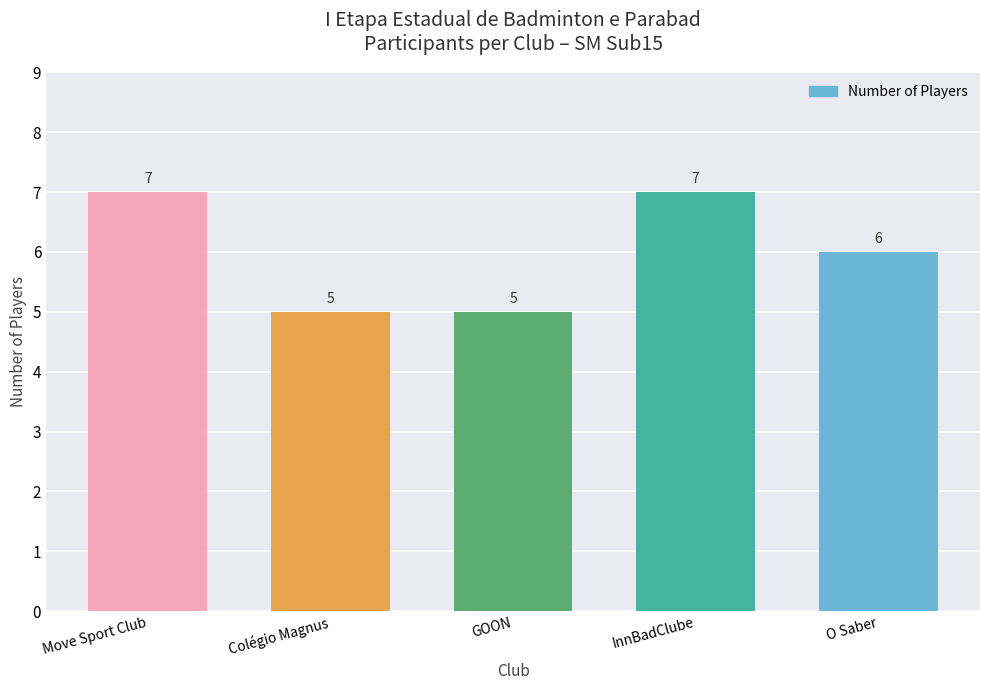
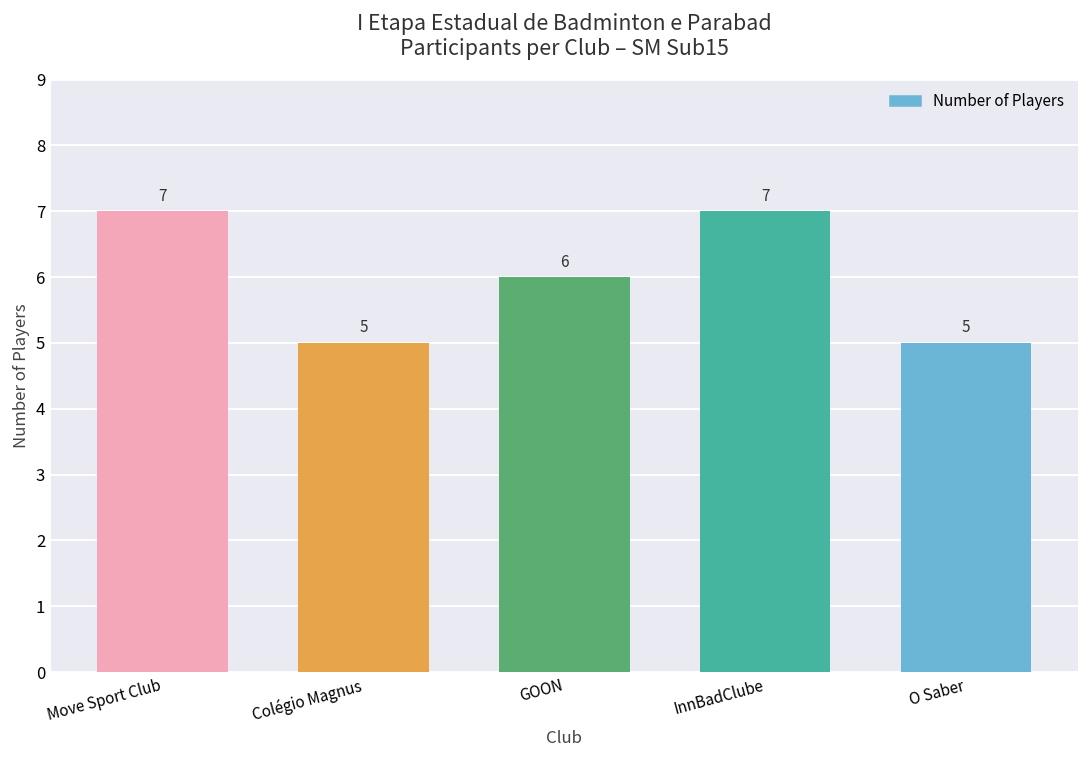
GOON: 5 -> 6
O Saber: 6 -> 5
